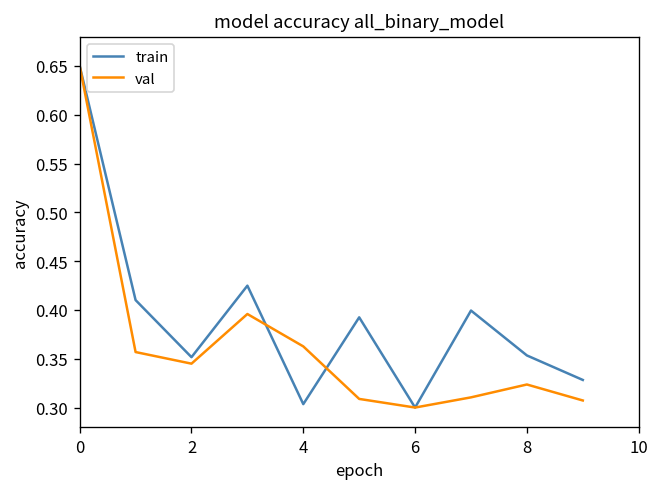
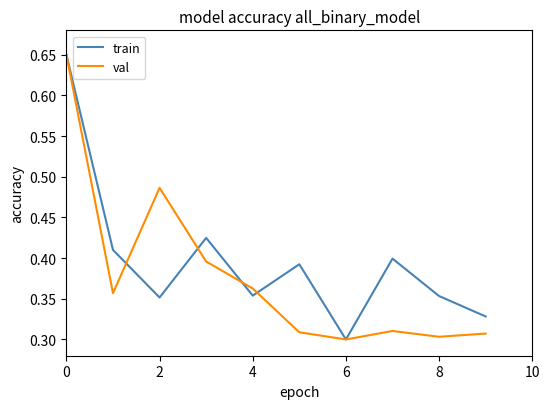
val, 2: 0.34 -> 0.49
train, 4: 0.30 -> 0.35
val, 8: 0.32 -> 0.30
